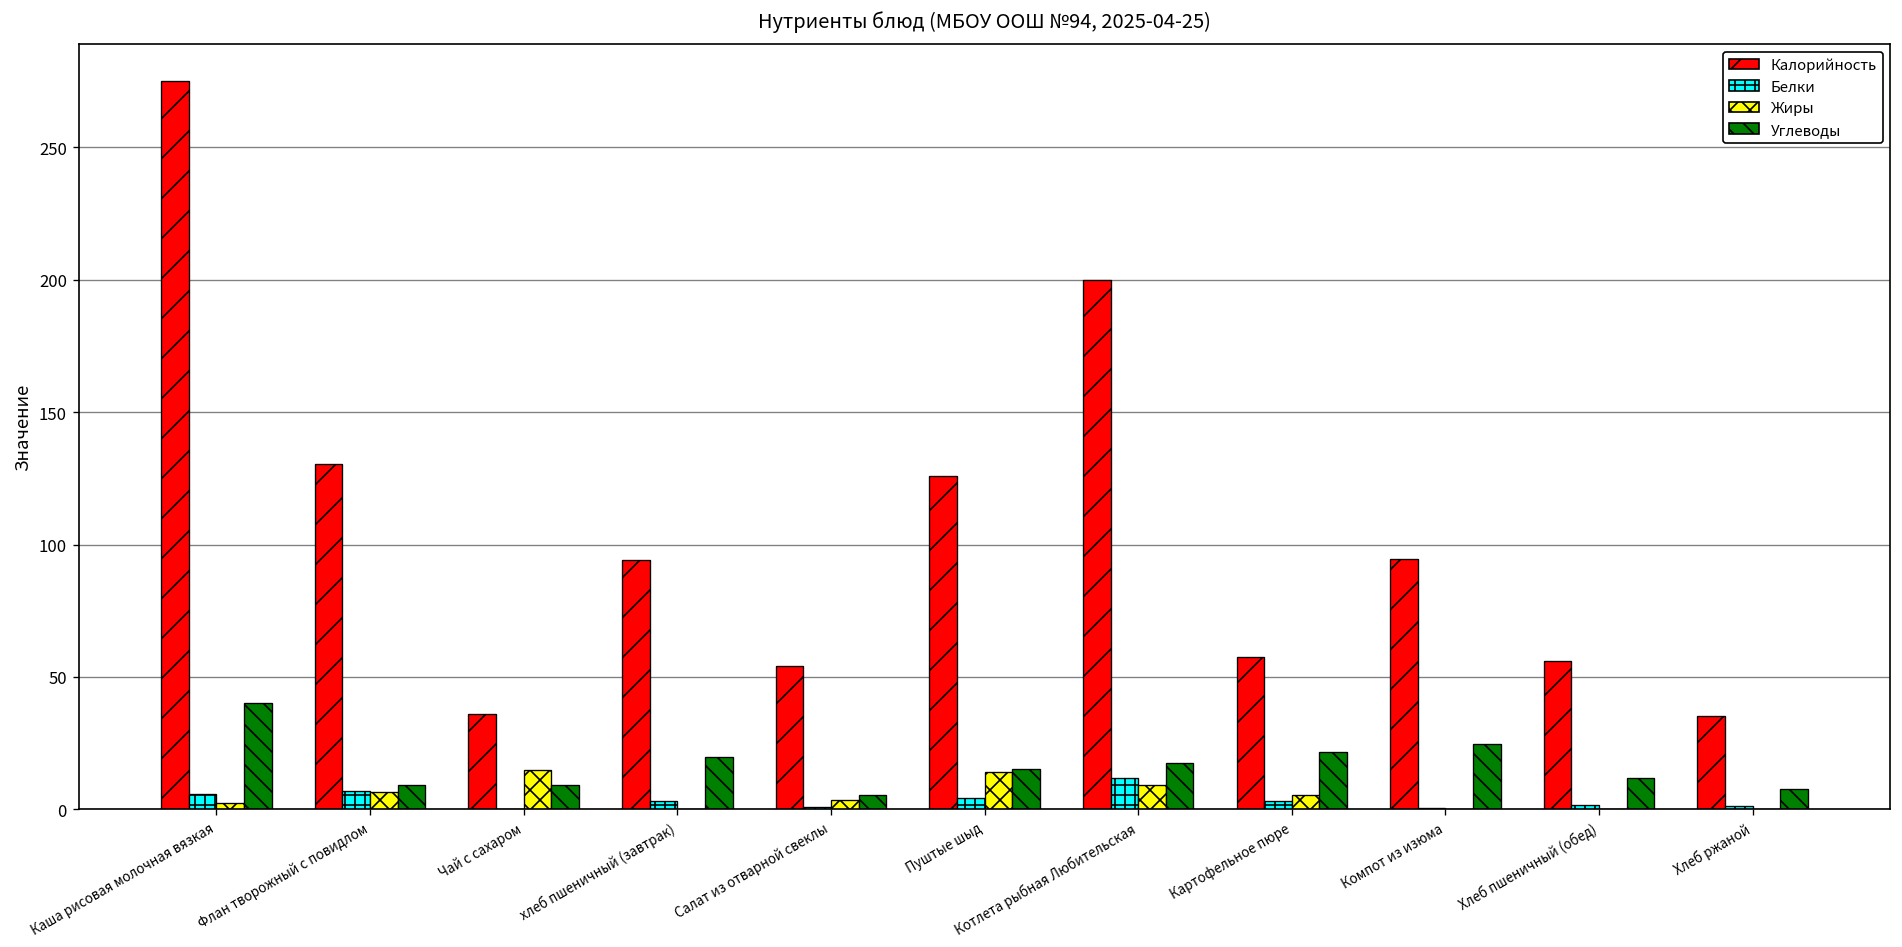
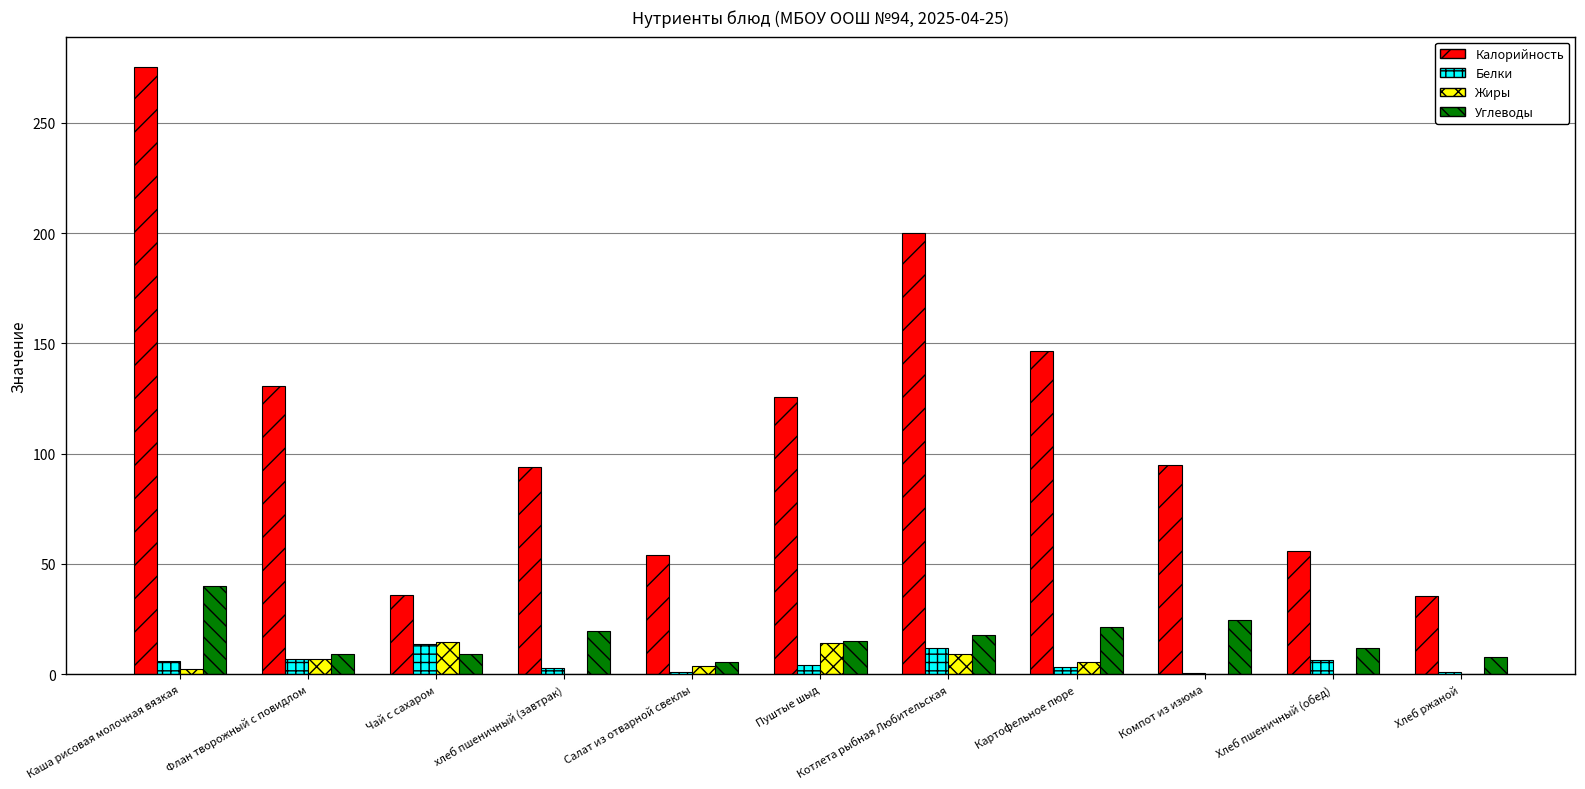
Белки, Чай с сахаром: 0 -> 14
Калорийность, Картофельное пюре: 58 -> 147
Белки, Хлеб пшеничный (обед): 2 -> 7
